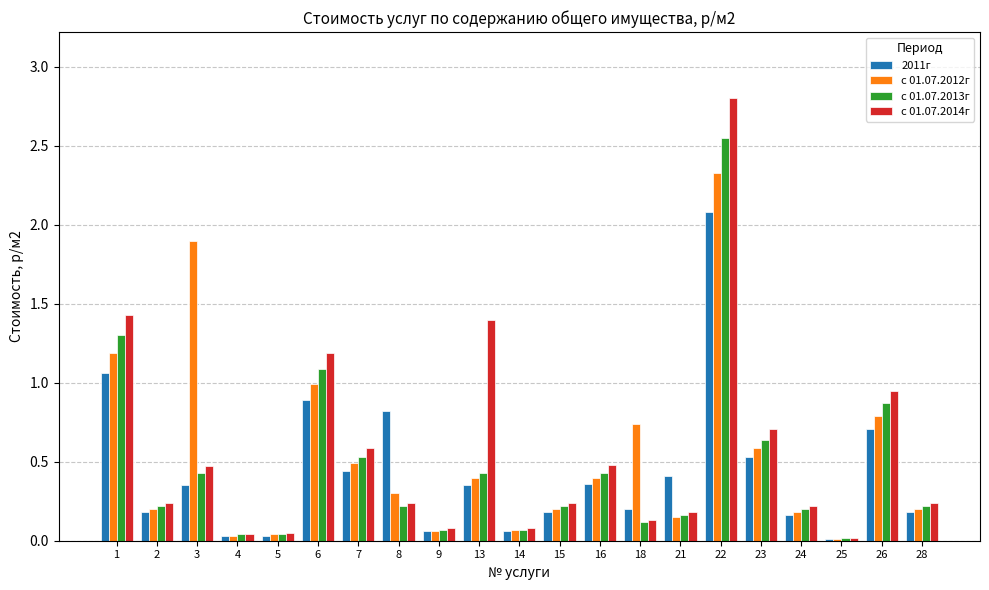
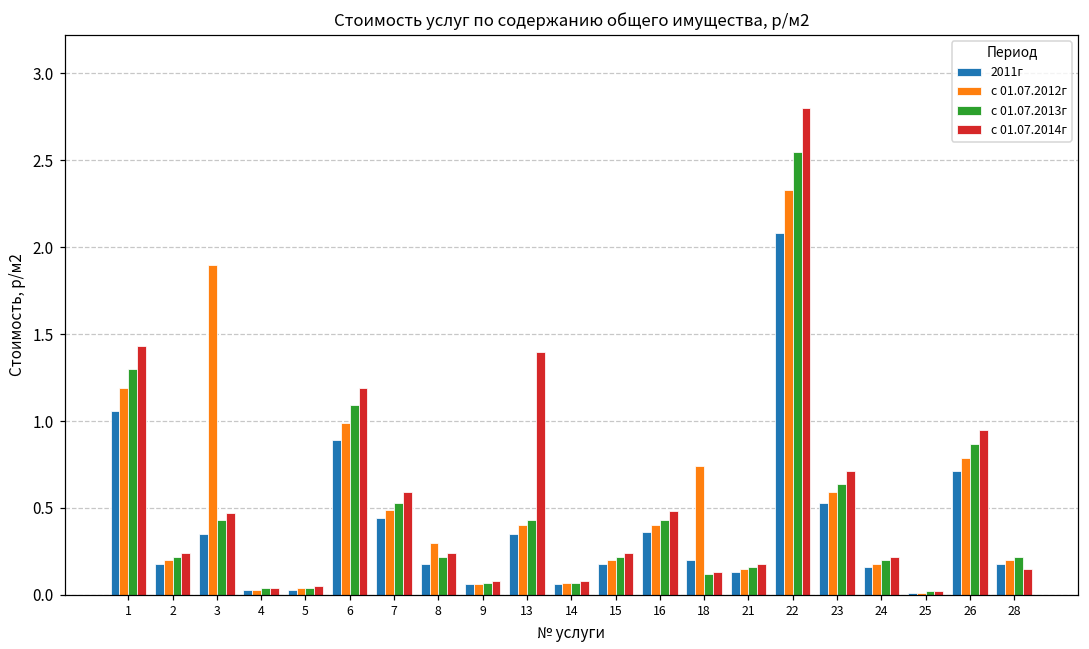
2011г, 8: 0.82 -> 0.18
2011г, 21: 0.41 -> 0.13
с 01.07.2014г, 28: 0.24 -> 0.15
